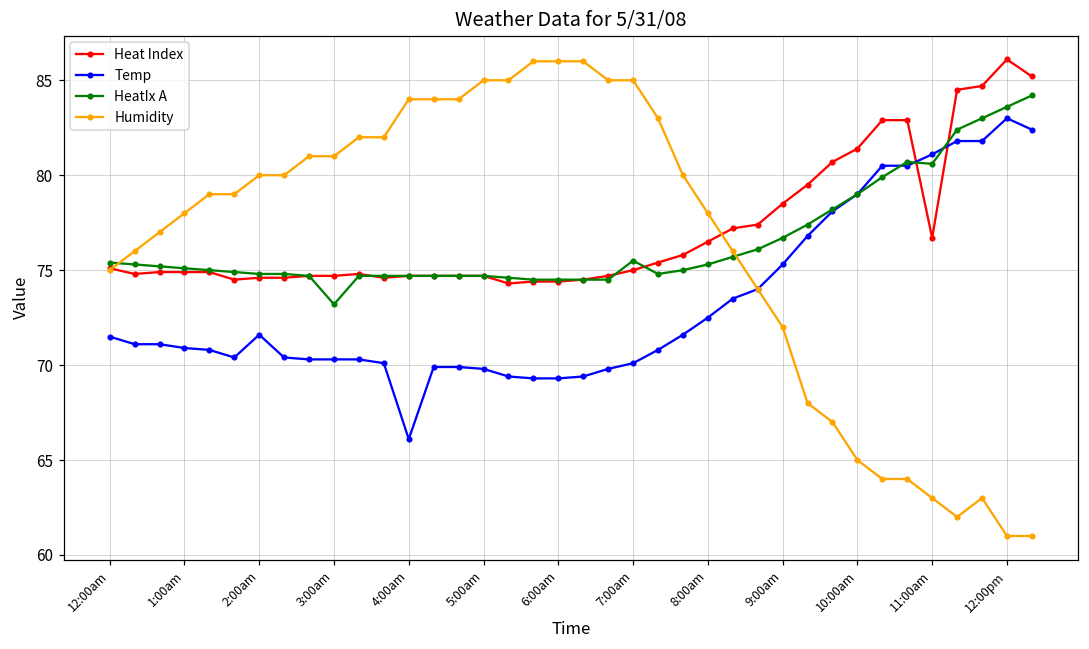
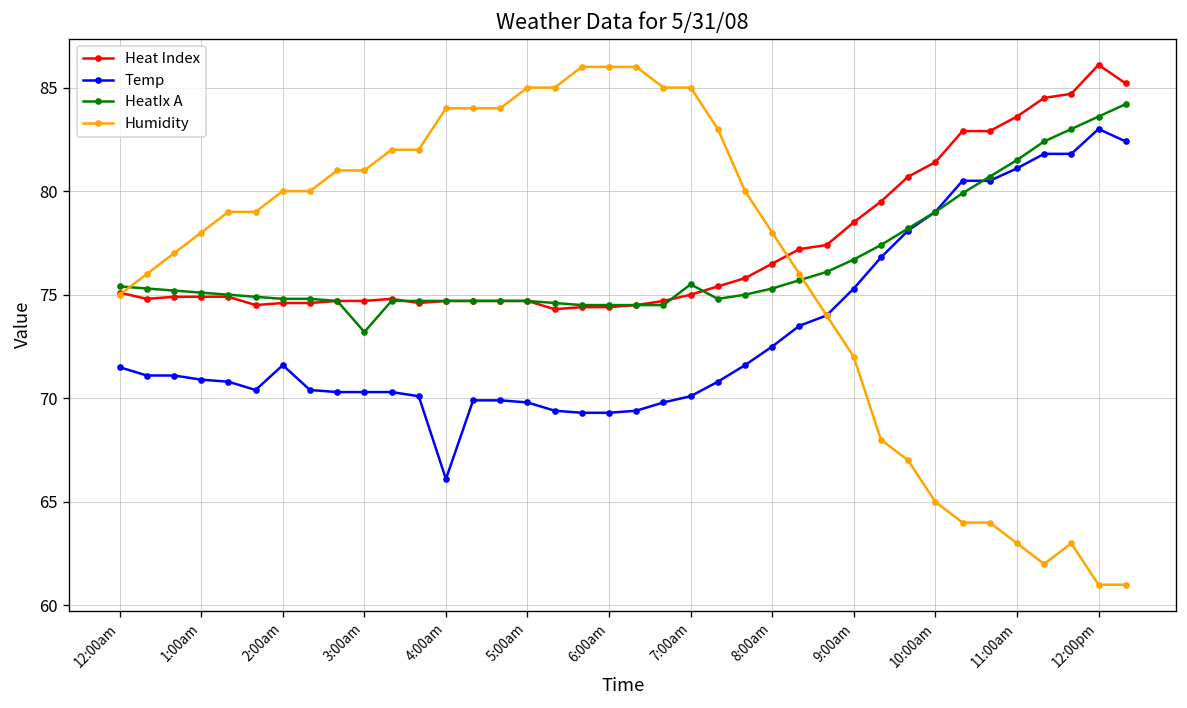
Heat Index, 11:00am: 76.7 -> 83.6
HeatIx A, 11:00am: 80.6 -> 81.5
